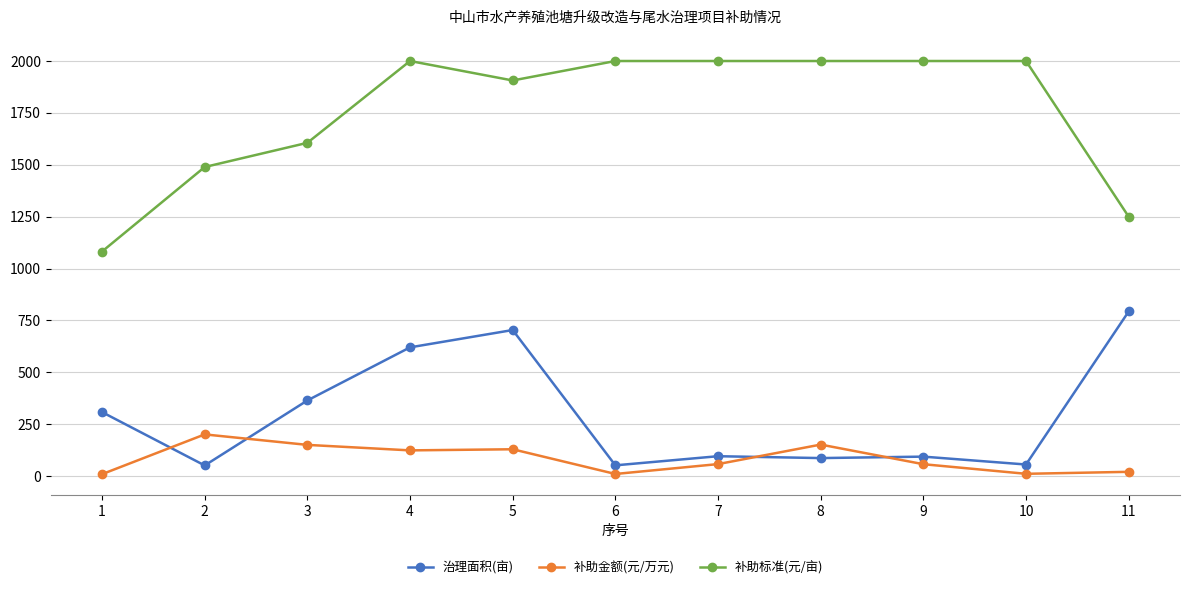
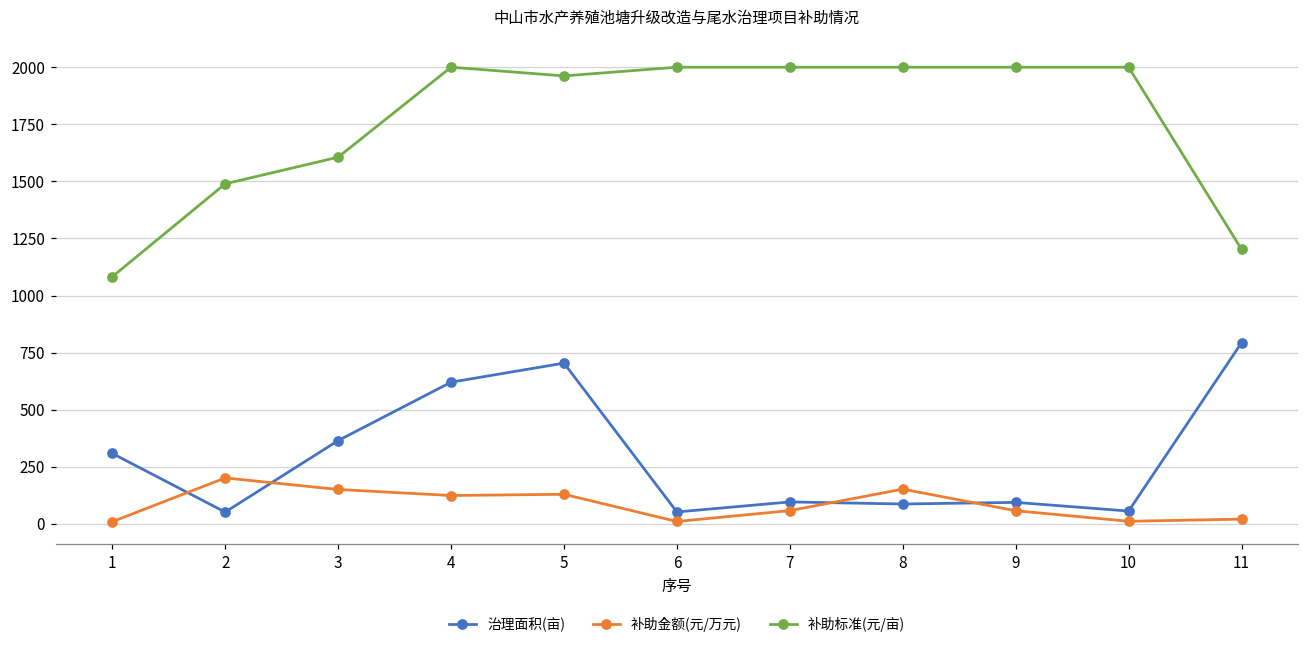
补助标准(元/亩), 5: 1910 -> 1960
补助标准(元/亩), 11: 1250 -> 1200
